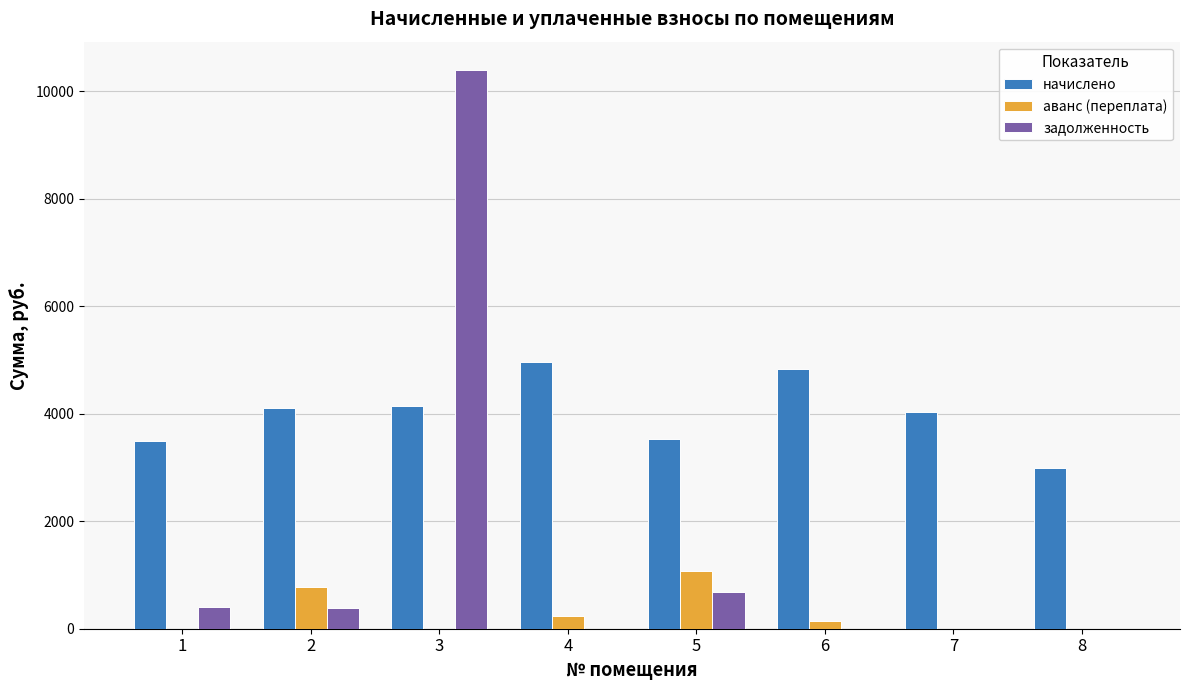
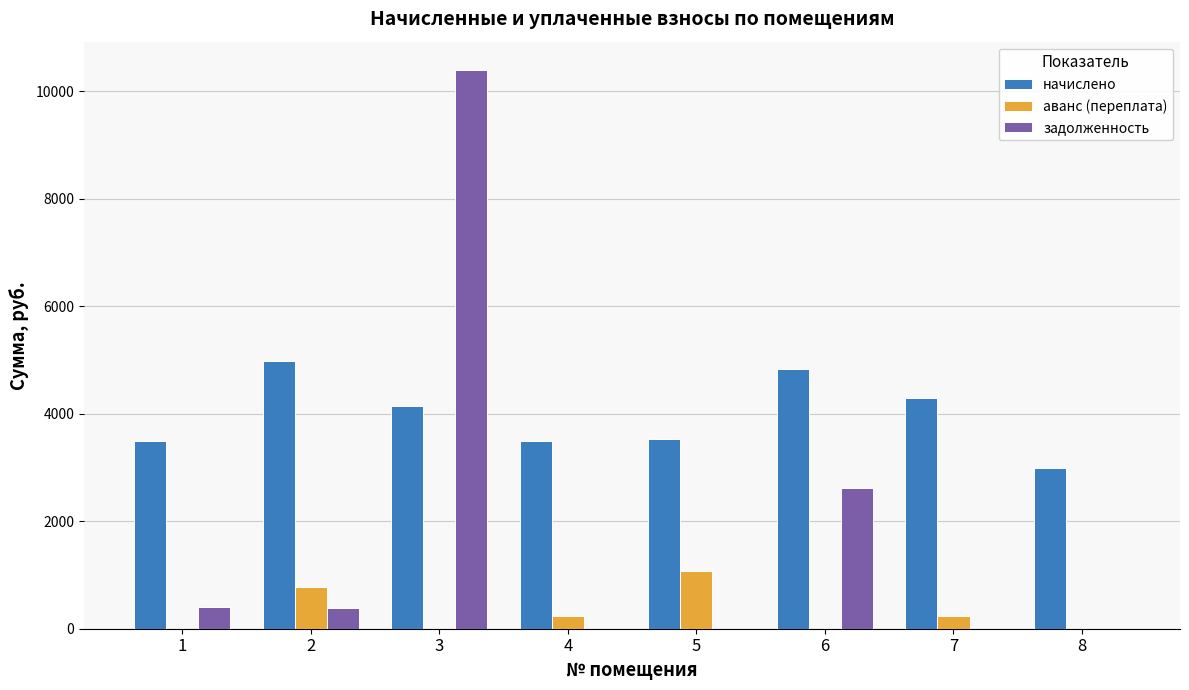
начислено, 2: 4100 -> 5000
начислено, 4: 5000 -> 3500
задолженность, 5: 700 -> 0
аванс (переплата), 6: 200 -> 0
задолженность, 6: 0 -> 2600
начислено, 7: 4000 -> 4300
аванс (переплата), 7: 0 -> 200
